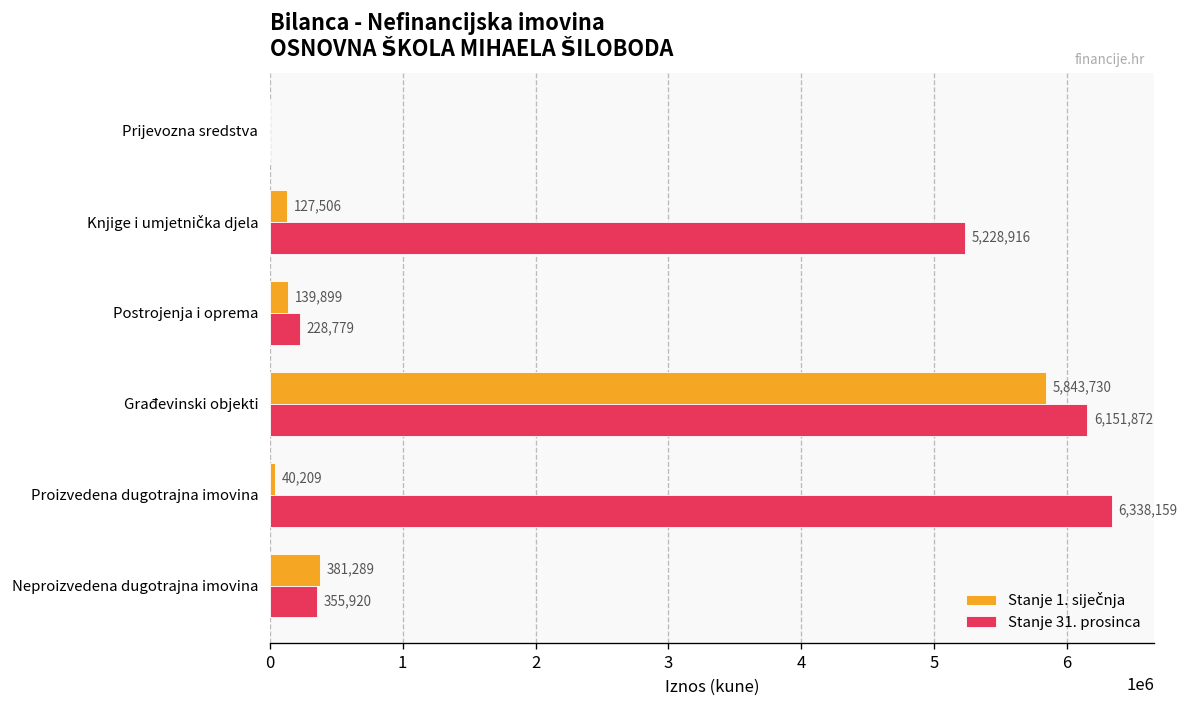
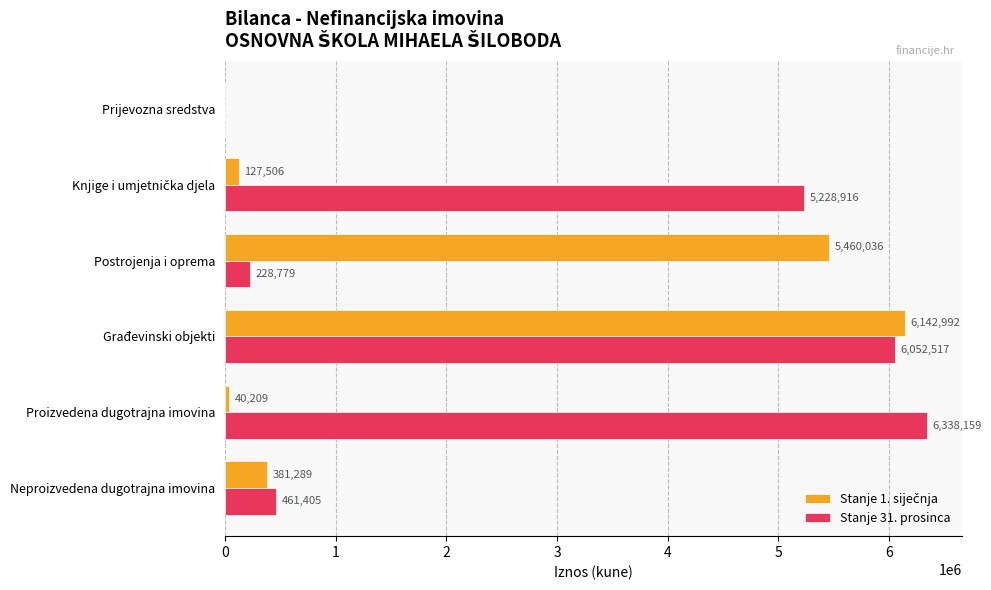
Stanje 1. siječnja, Postrojenja i oprema: 139,899 -> 5,460,036
Stanje 1. siječnja, Građevinski objekti: 5,843,730 -> 6,142,992
Stanje 31. prosinca, Građevinski objekti: 6,151,872 -> 6,052,517
Stanje 31. prosinca, Neproizvedena dugotrajna imovina: 355,920 -> 461,405
